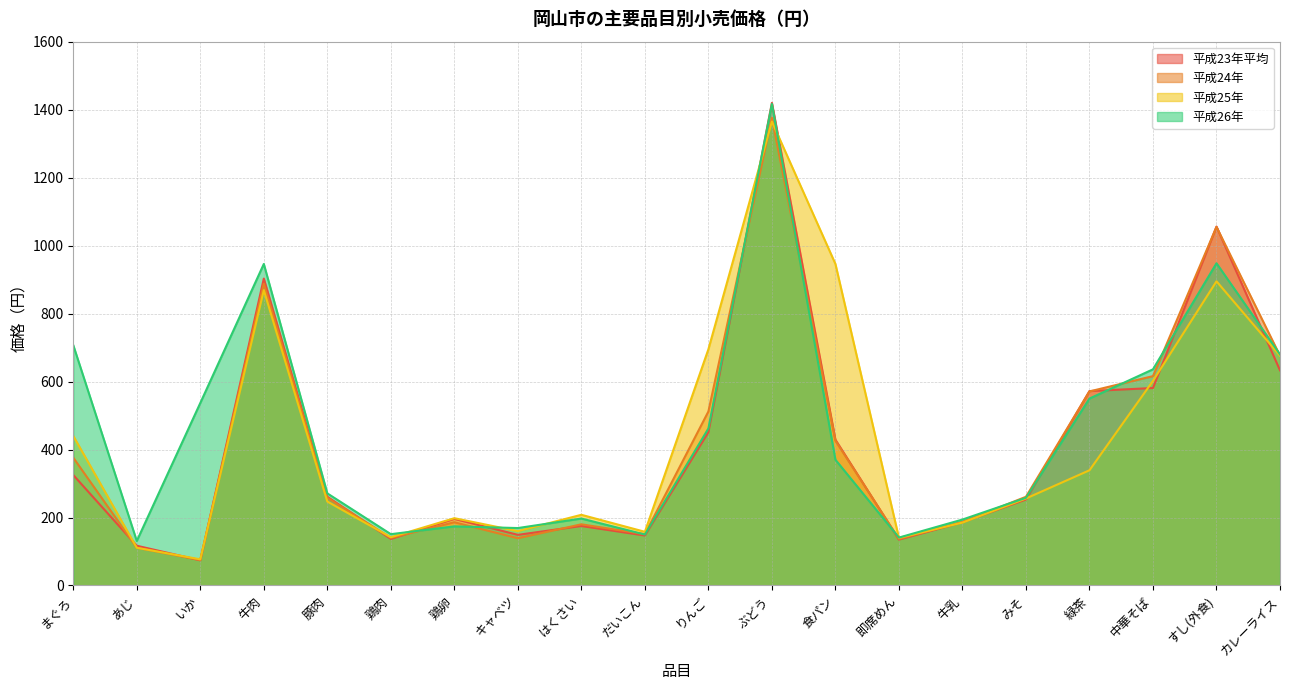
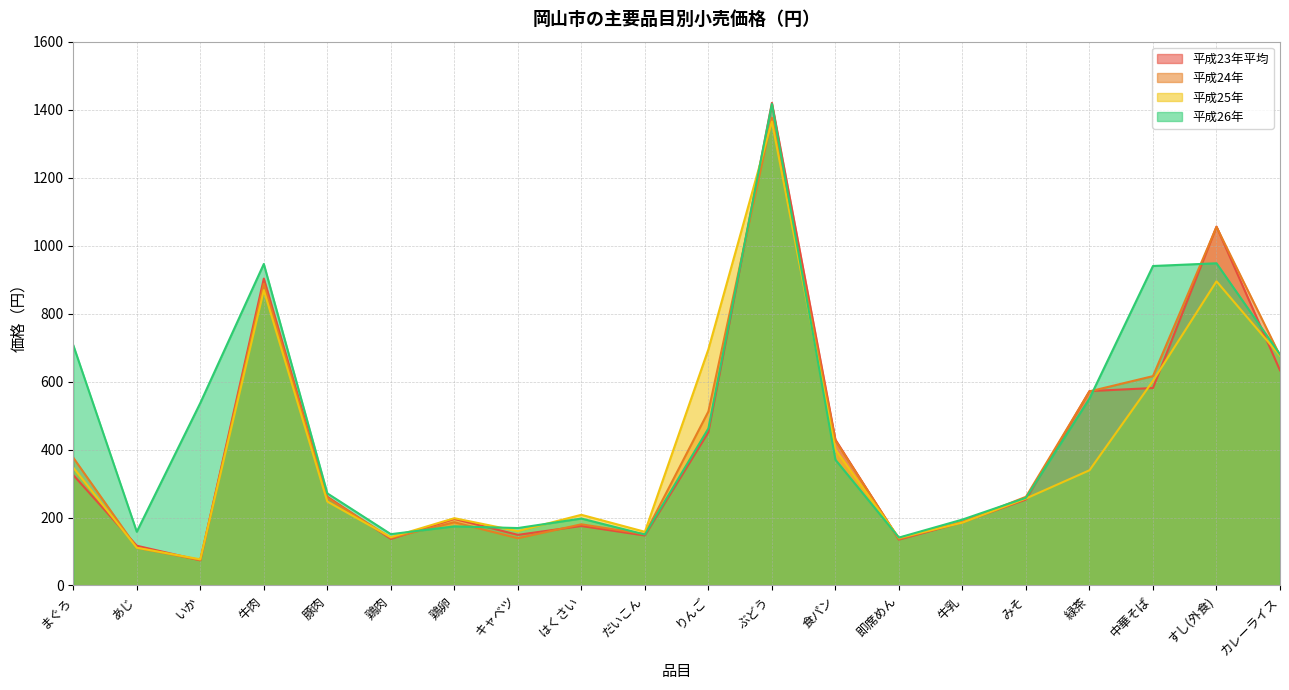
平成25年, まぐろ: 440 -> 350
平成26年, あじ: 130 -> 160
平成25年, 食パン: 950 -> 400
平成26年, 中華そば: 640 -> 940
